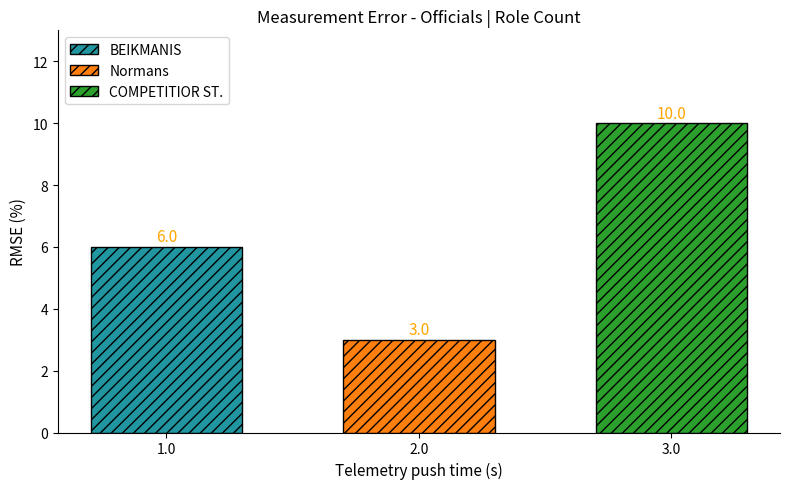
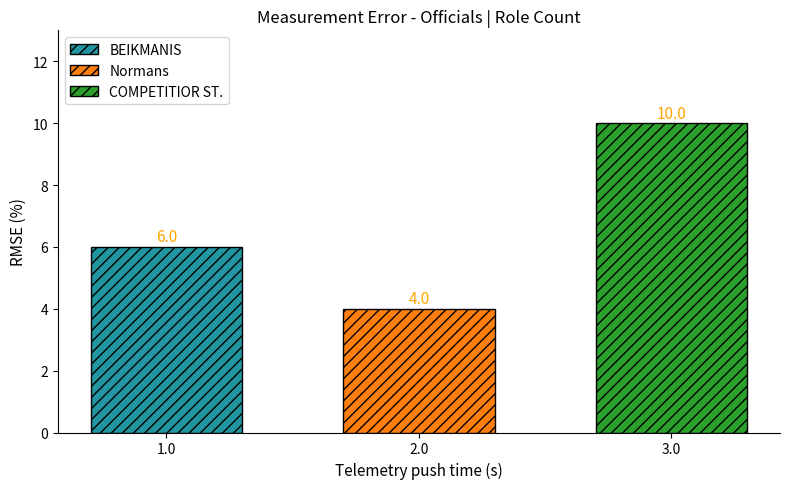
2.0: 3.0 -> 4.0
